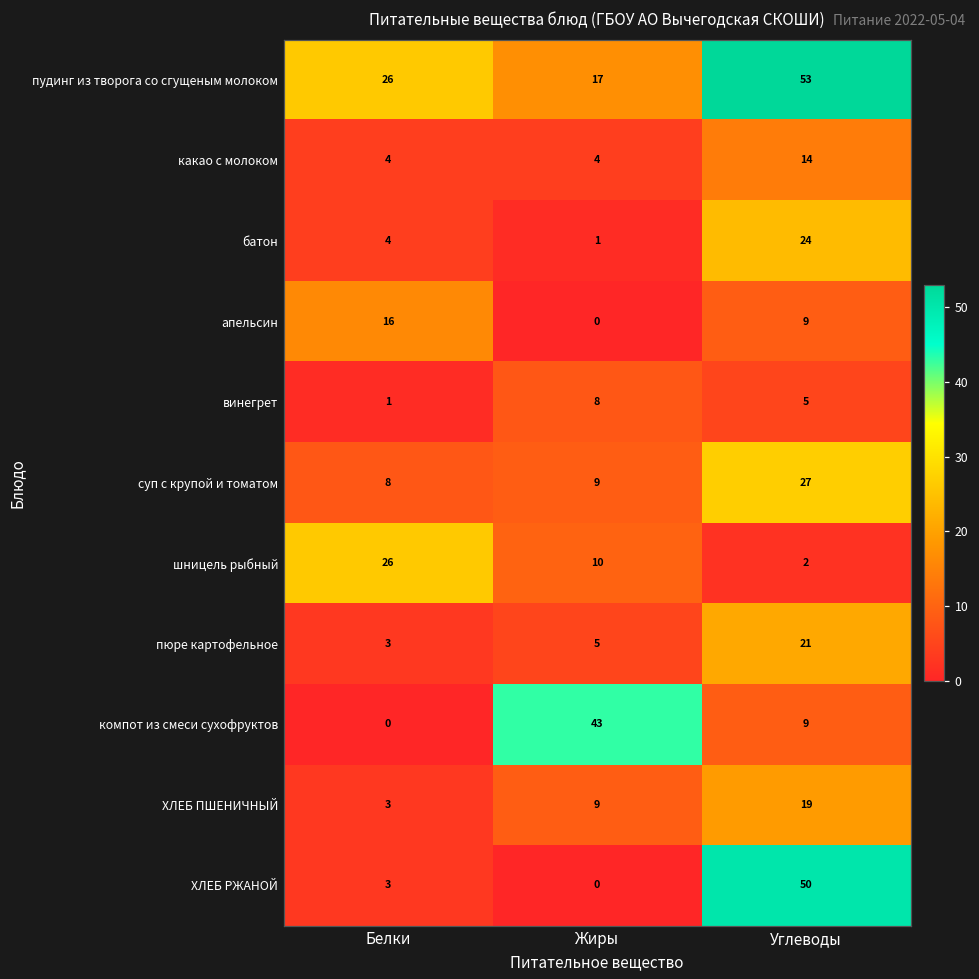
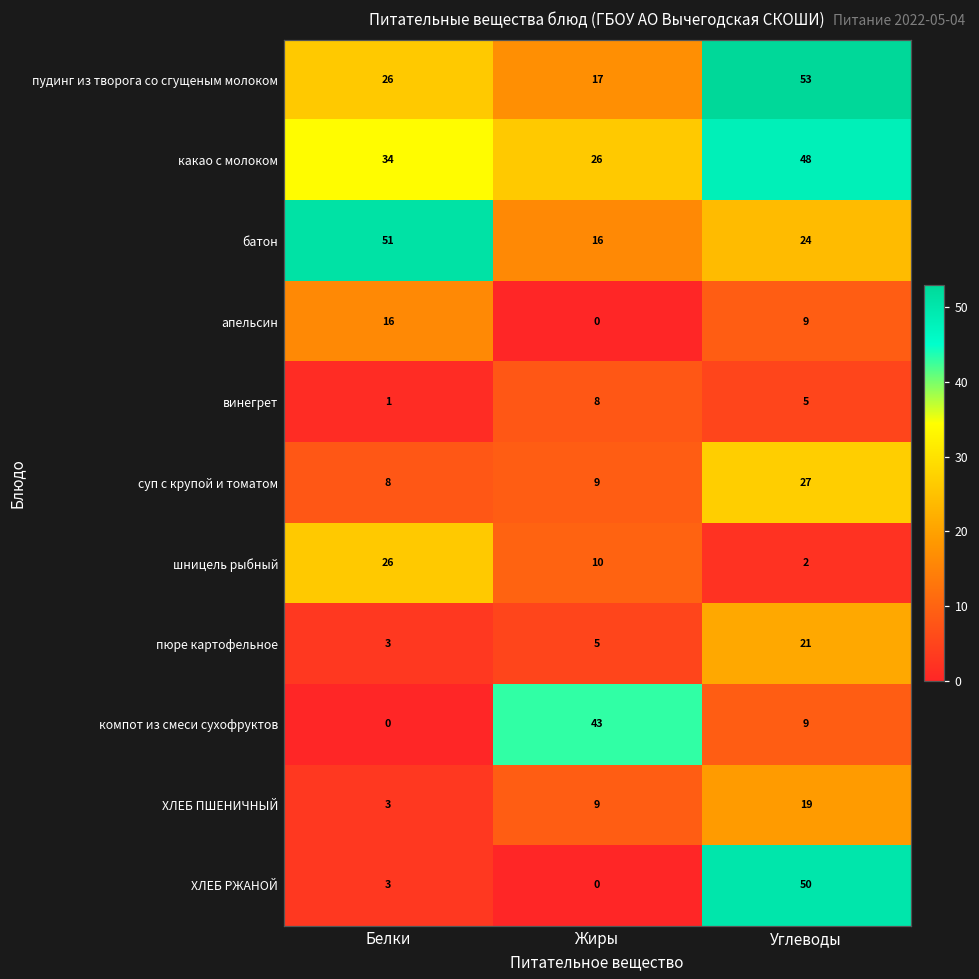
какао с молоком, Белки: 4 -> 34
какао с молоком, Жиры: 4 -> 26
какао с молоком, Углеводы: 14 -> 48
батон, Белки: 4 -> 51
батон, Жиры: 1 -> 16
